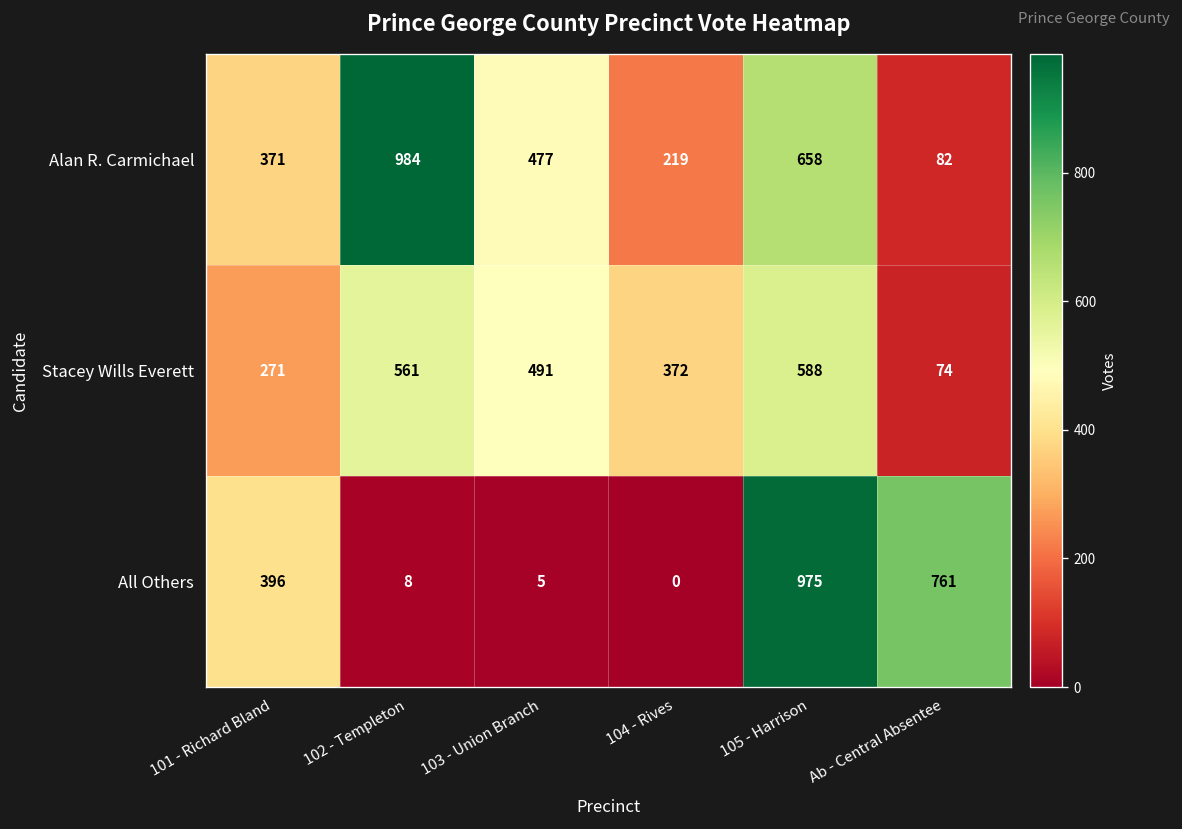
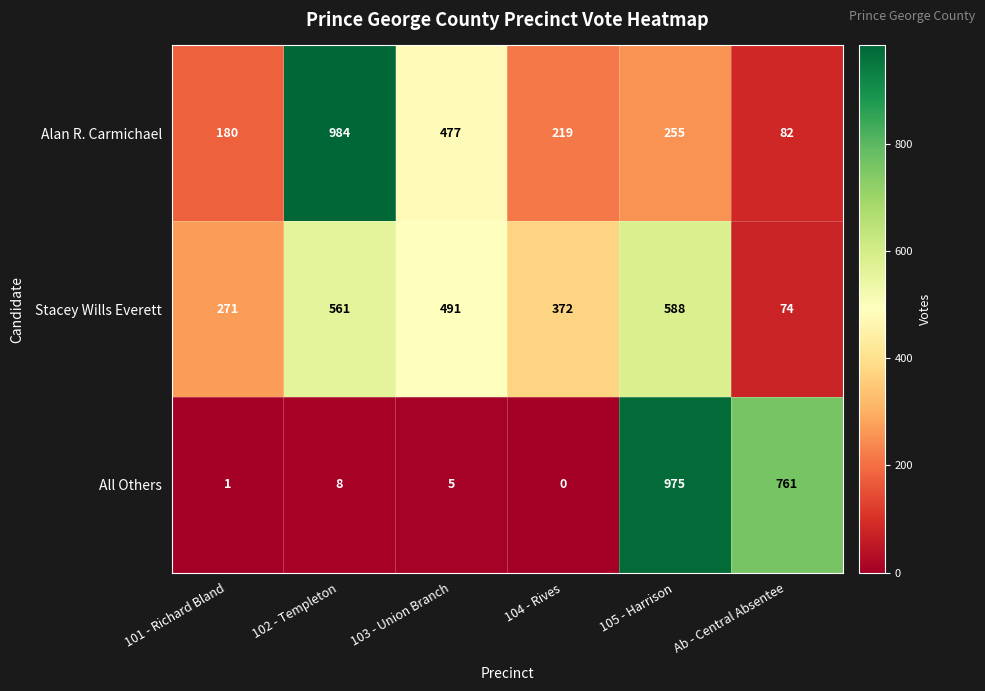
Alan R. Carmichael, 101 - Richard Bland: 371 -> 180
Alan R. Carmichael, 105 - Harrison: 658 -> 255
All Others, 101 - Richard Bland: 396 -> 1
